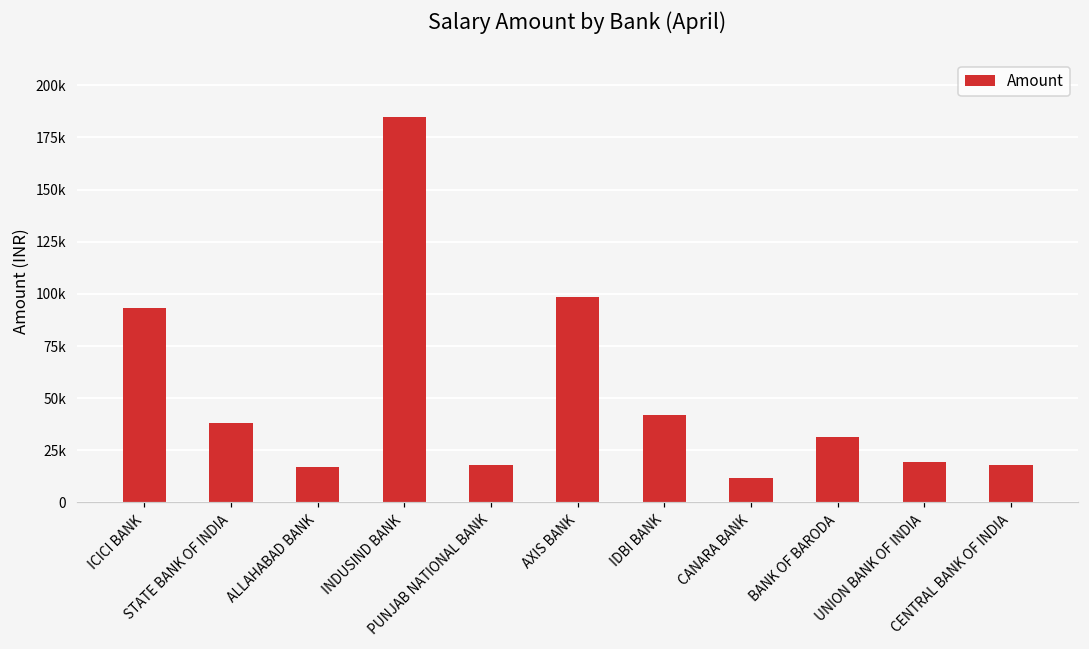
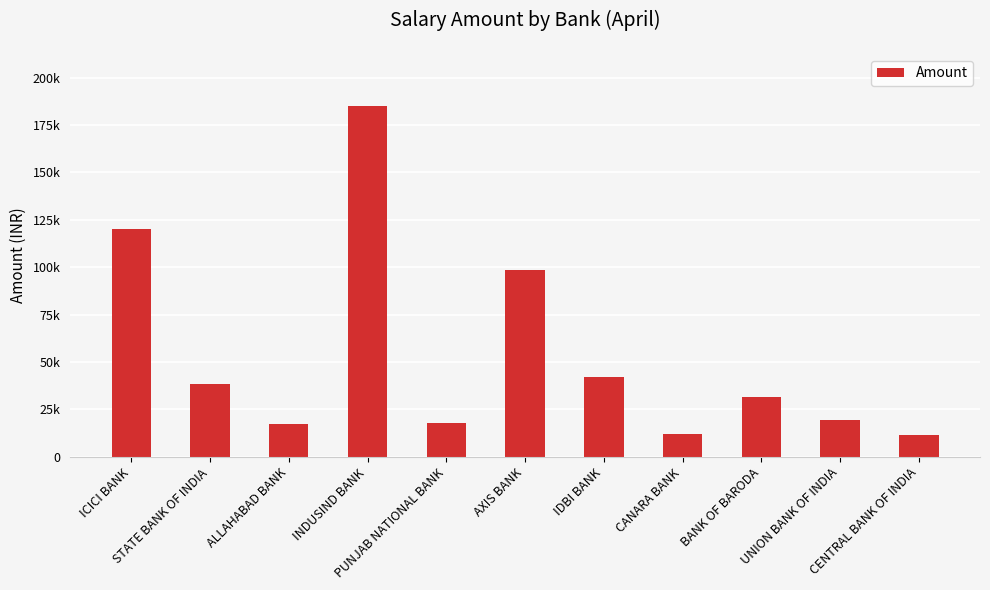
ICICI BANK: 93000 -> 120000
CENTRAL BANK OF INDIA: 18000 -> 11000
